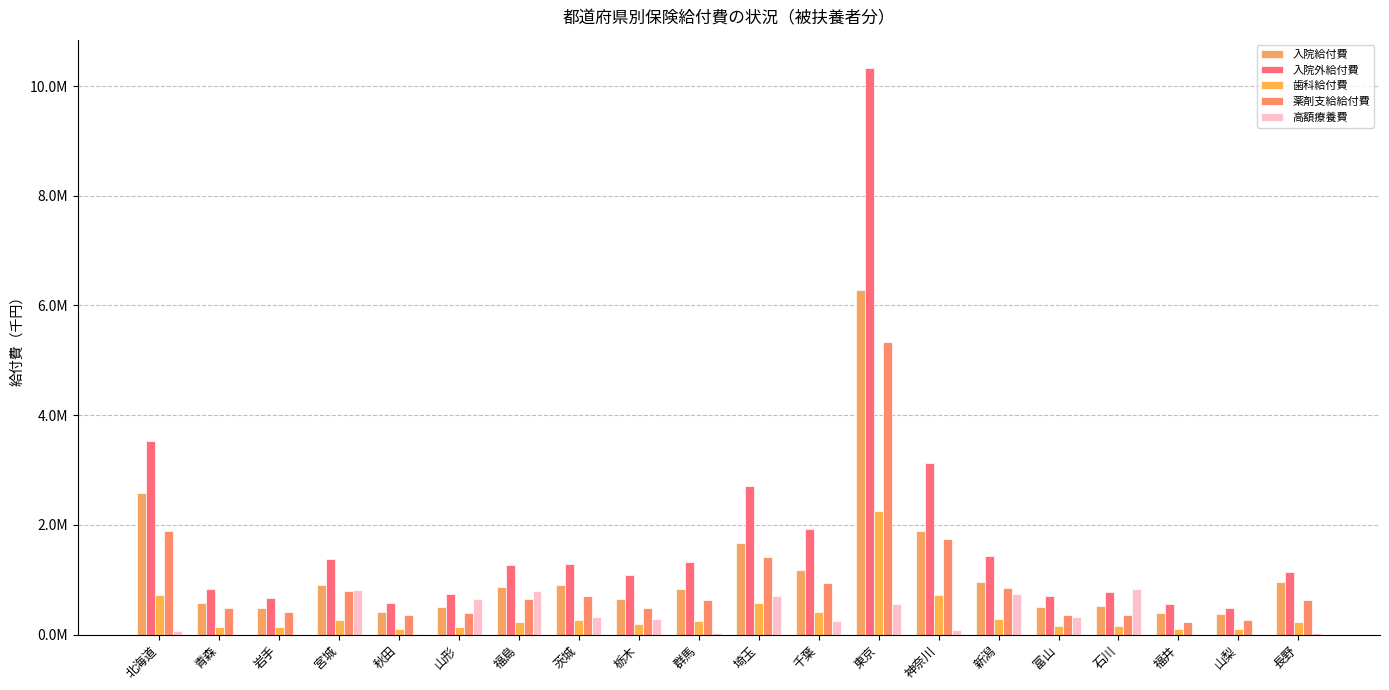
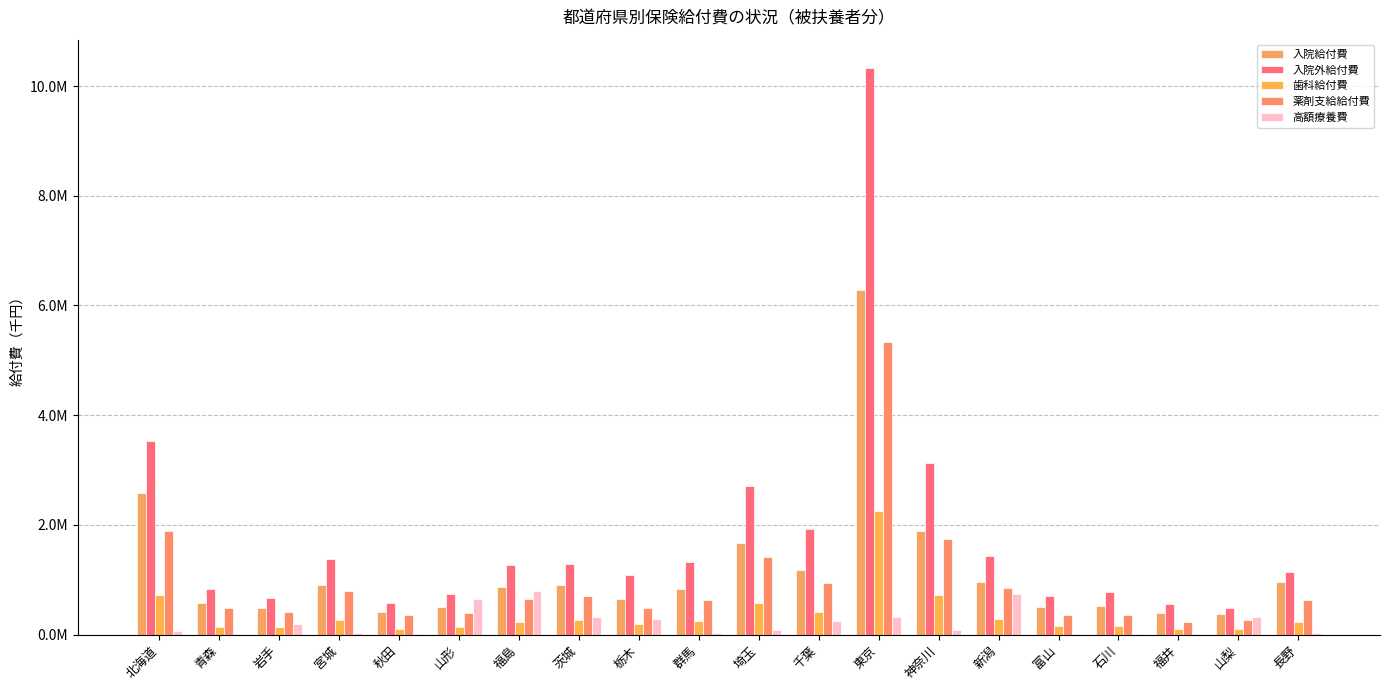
高額療養費, 岩手: 0 -> 200000
高額療養費, 宮城: 800000 -> 0
高額療養費, 埼玉: 700000 -> 100000
高額療養費, 東京: 600000 -> 300000
高額療養費, 富山: 300000 -> 0
高額療養費, 石川: 800000 -> 0
高額療養費, 山梨: 0 -> 300000
